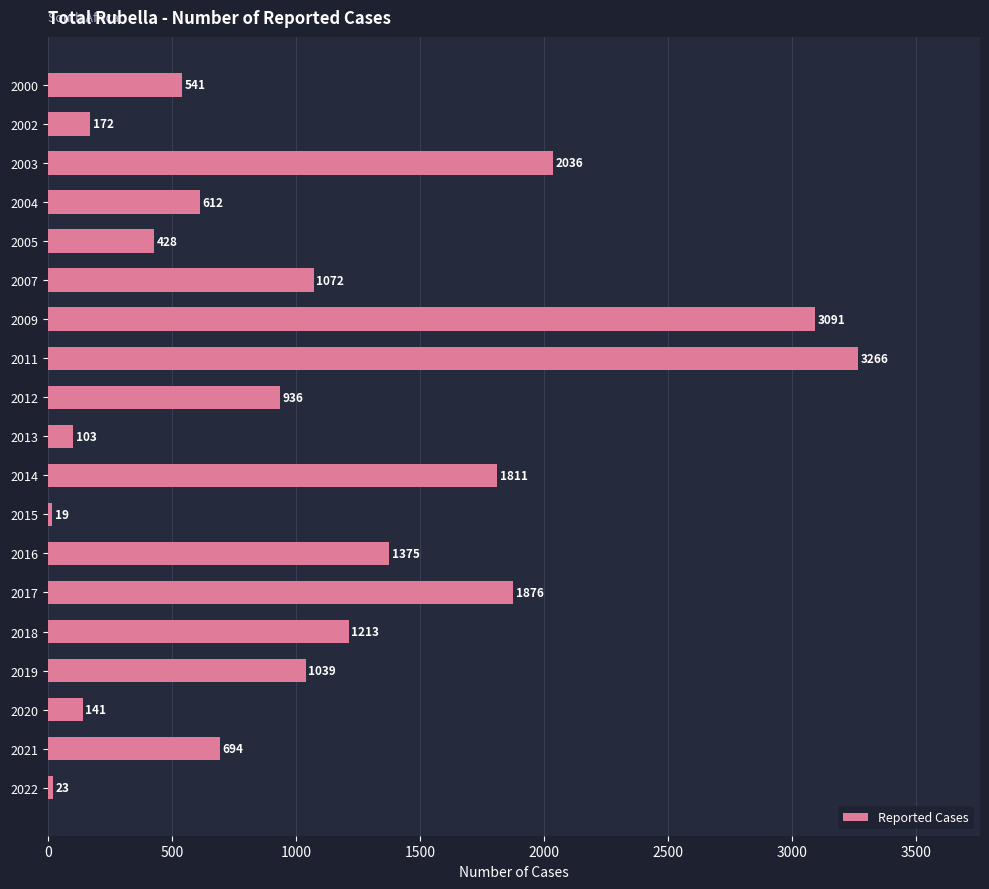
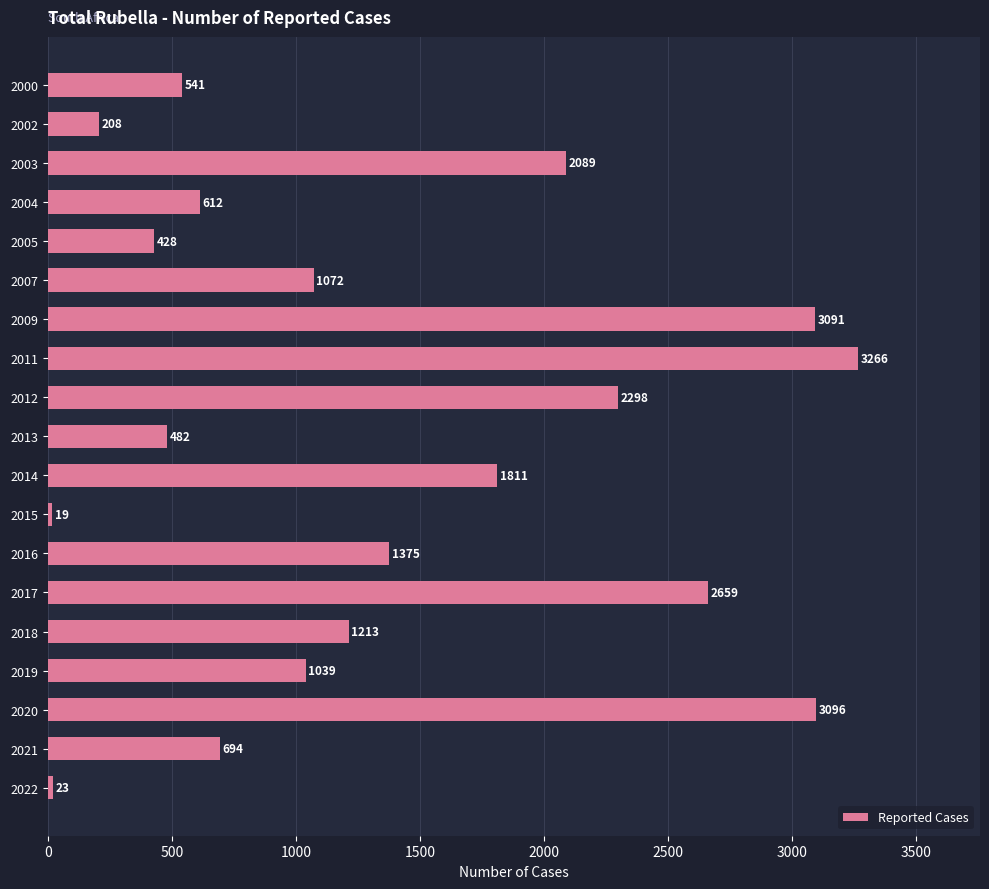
2002: 172 -> 208
2003: 2036 -> 2089
2012: 936 -> 2298
2013: 103 -> 482
2017: 1876 -> 2659
2020: 141 -> 3096
